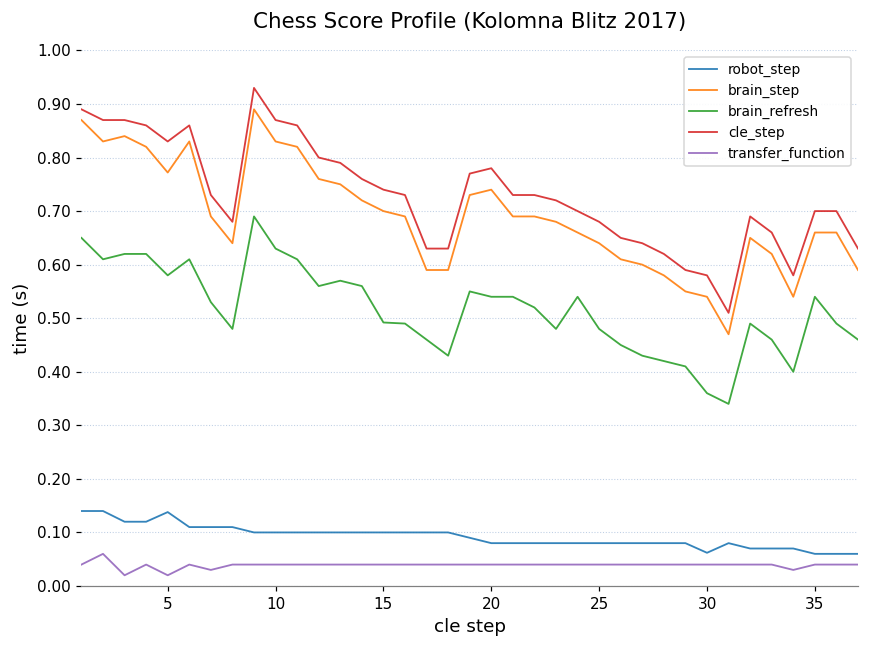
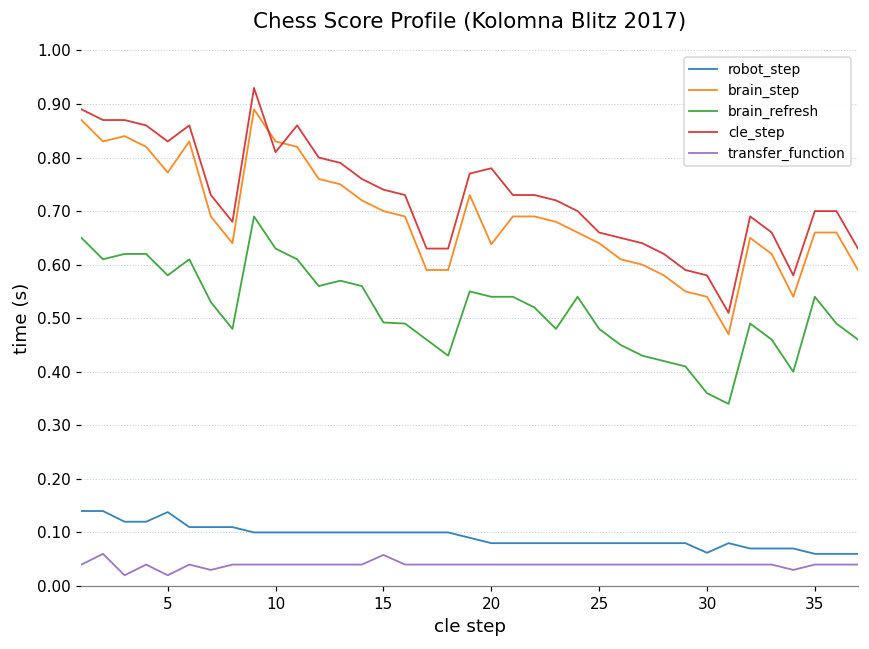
cle_step, 10: 0.87 -> 0.81
transfer_function, 15: 0.04 -> 0.06
brain_step, 20: 0.74 -> 0.64
cle_step, 25: 0.68 -> 0.66
